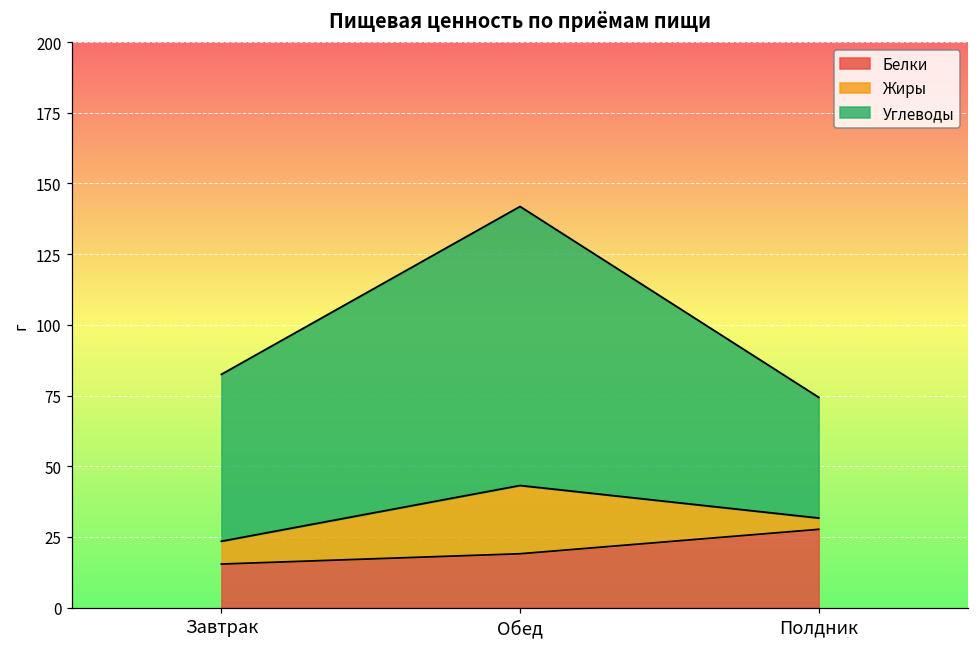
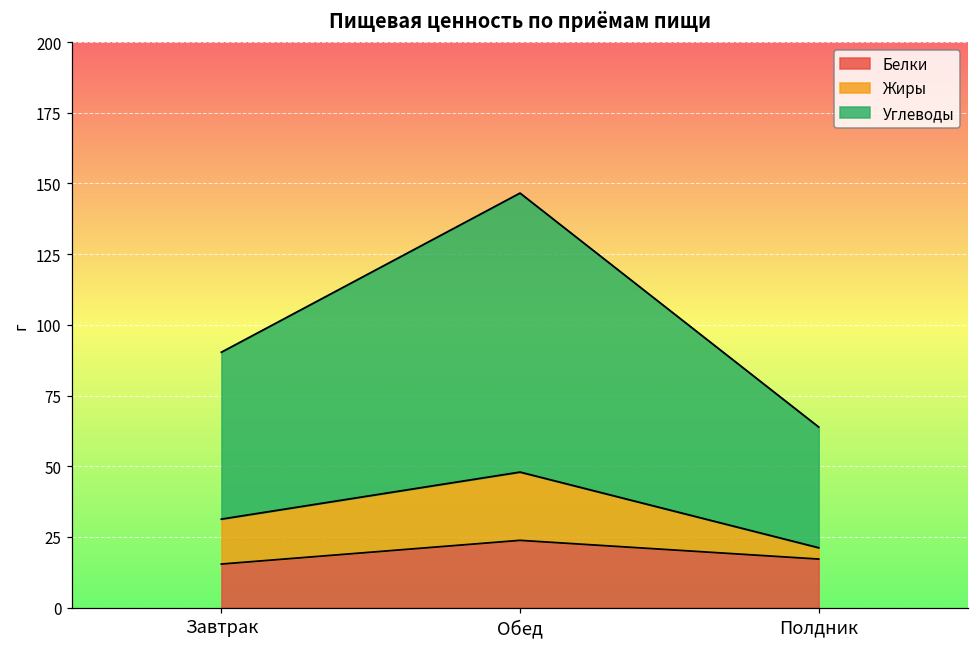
Жиры, Завтрак: 8 -> 16
Белки, Обед: 19 -> 24
Белки, Полдник: 28 -> 17
